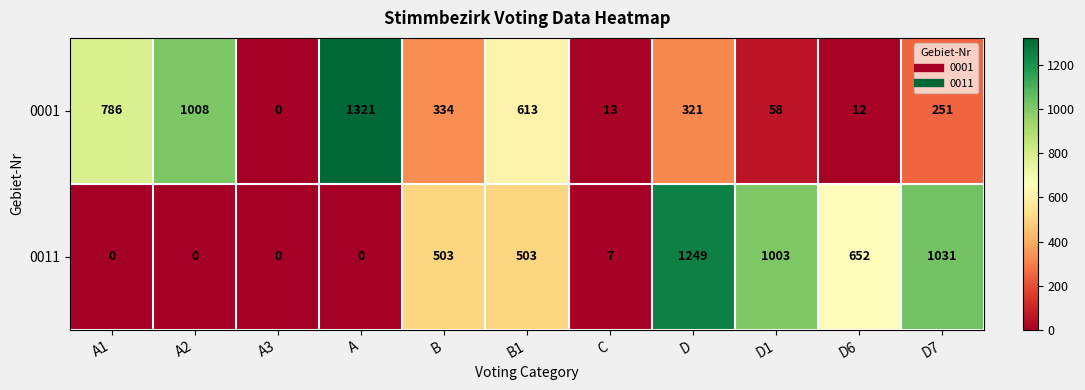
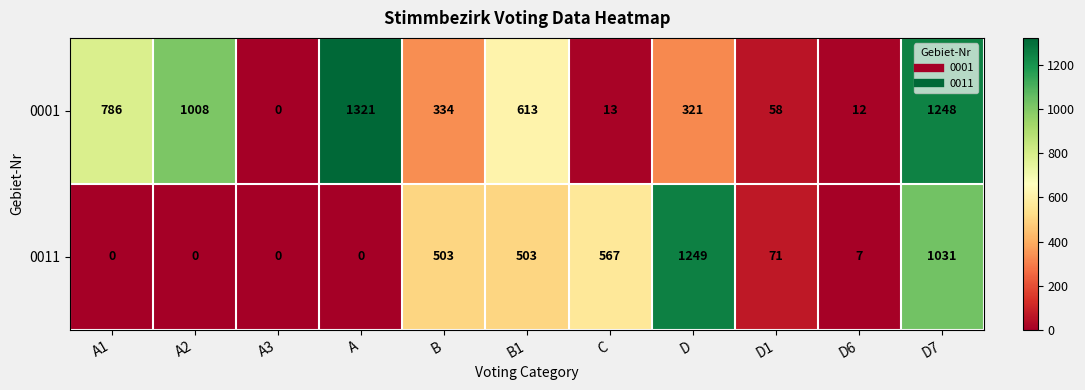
0001, D7: 251 -> 1248
0011, C: 7 -> 567
0011, D1: 1003 -> 71
0011, D6: 652 -> 7
